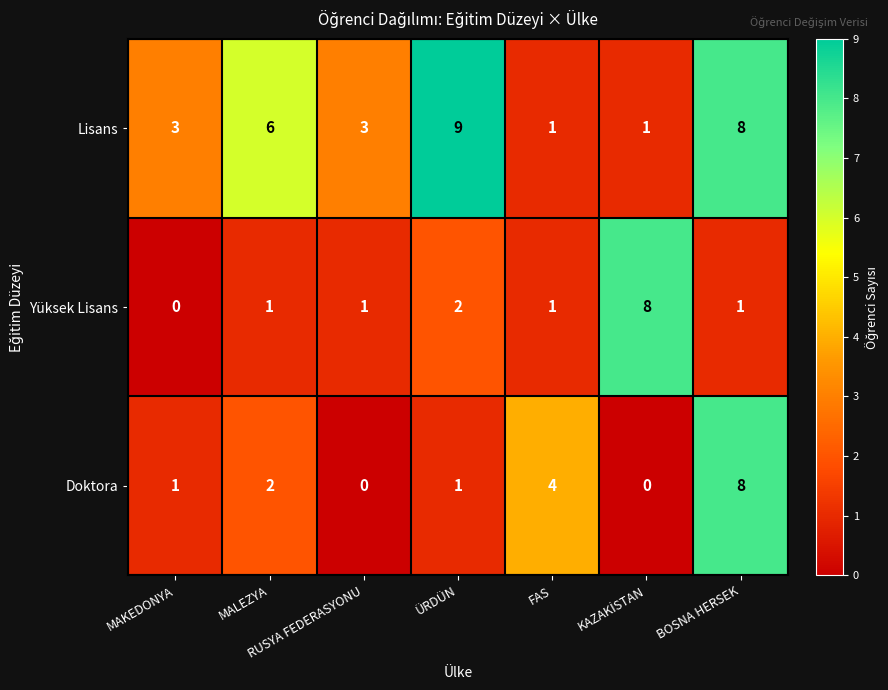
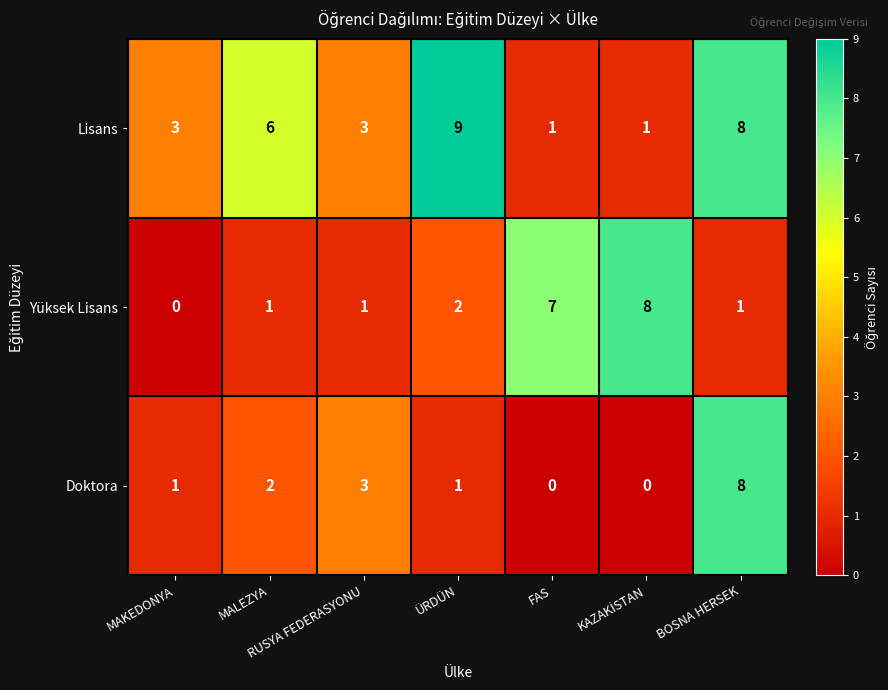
Yüksek Lisans, FAS: 1 -> 7
Doktora, RUSYA FEDERASYONU: 0 -> 3
Doktora, FAS: 4 -> 0
